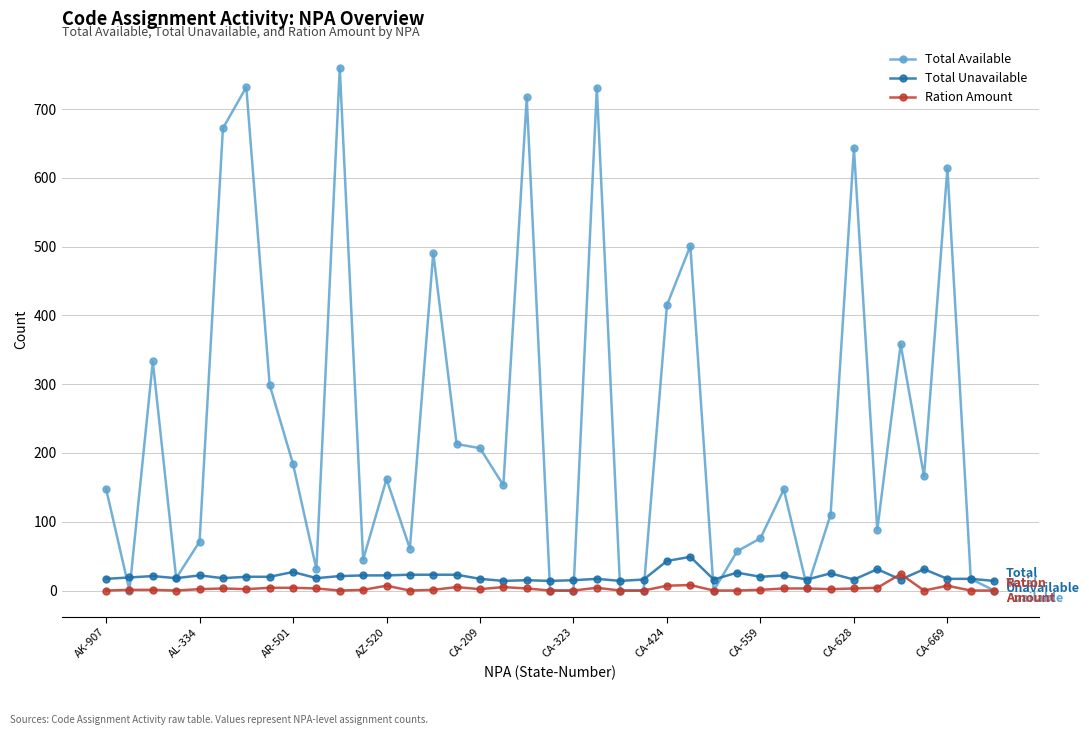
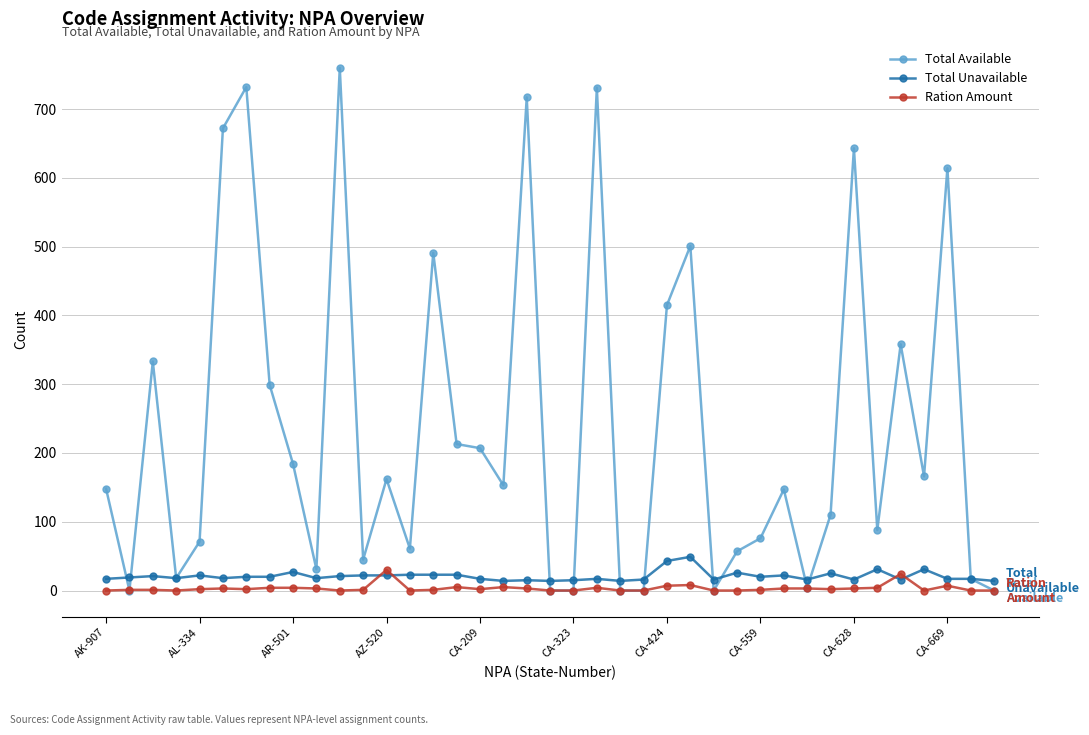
Ration Amount, AZ-520: 10 -> 30
